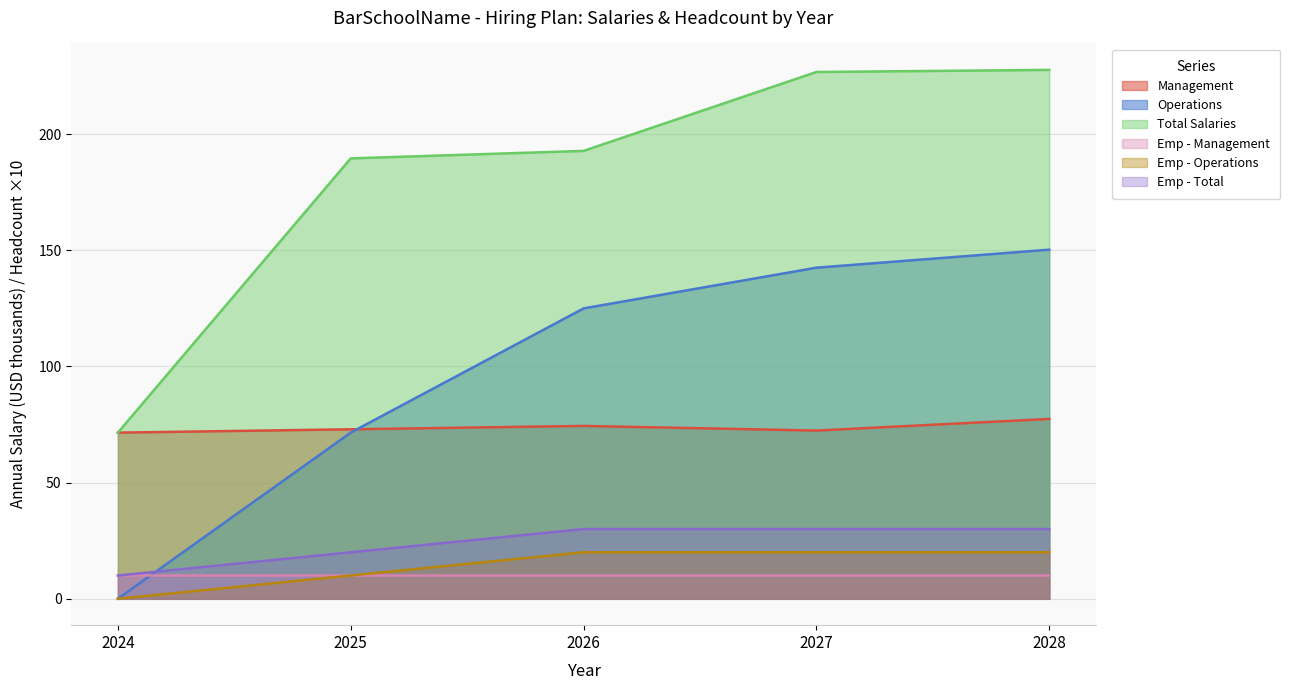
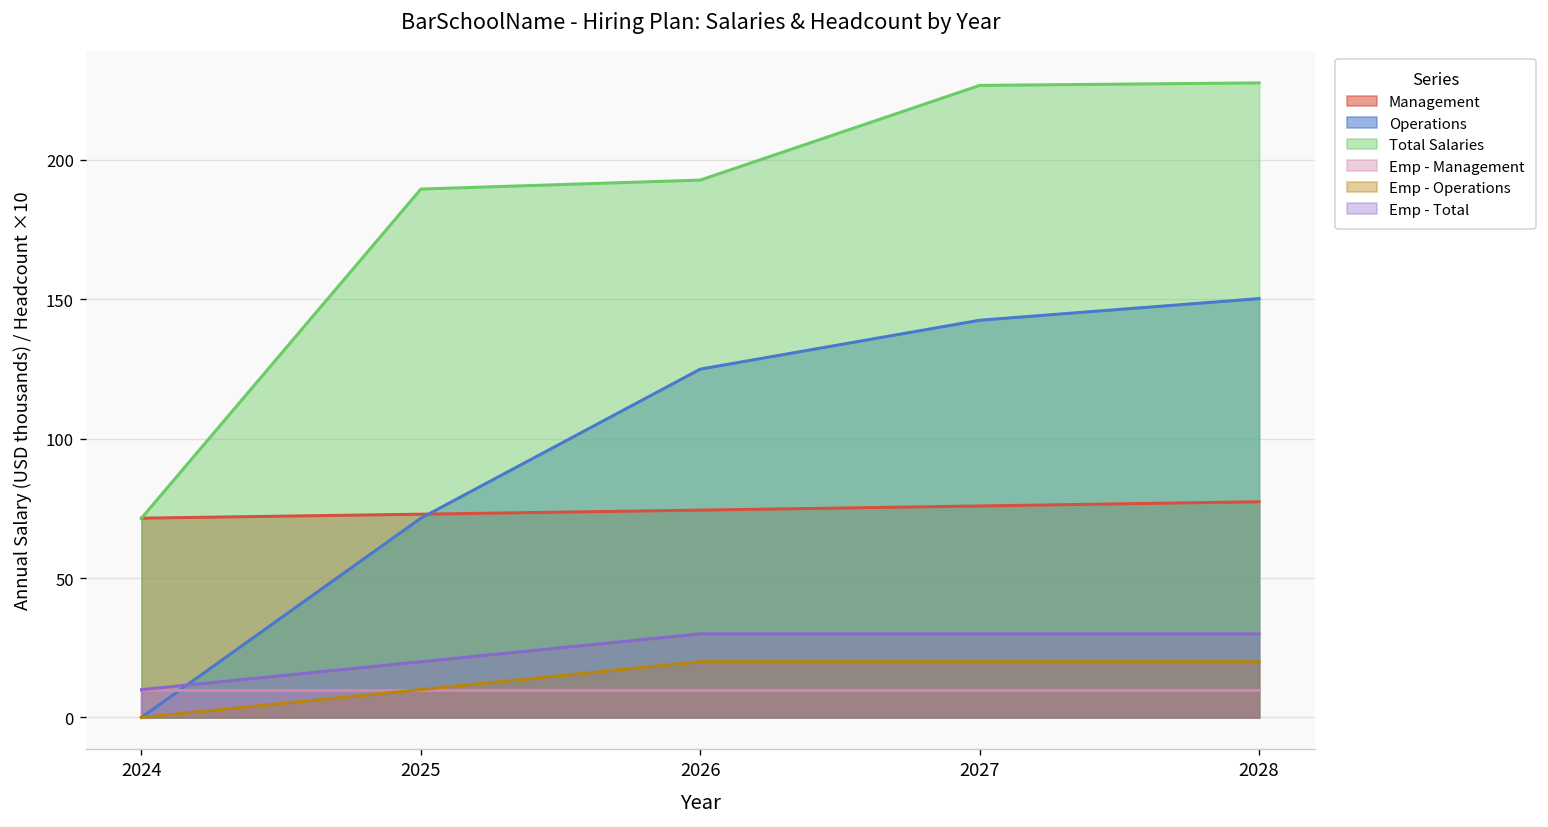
Management, 2027: 72 -> 76
